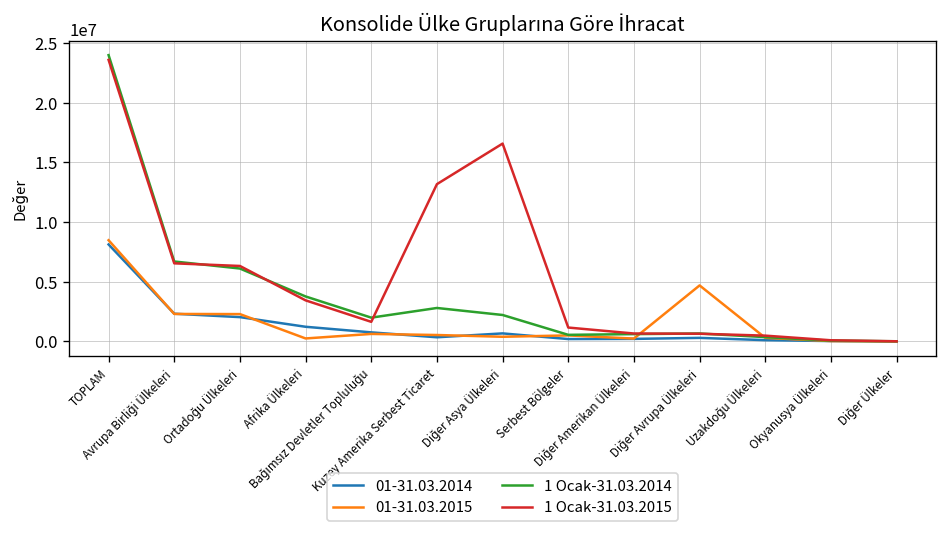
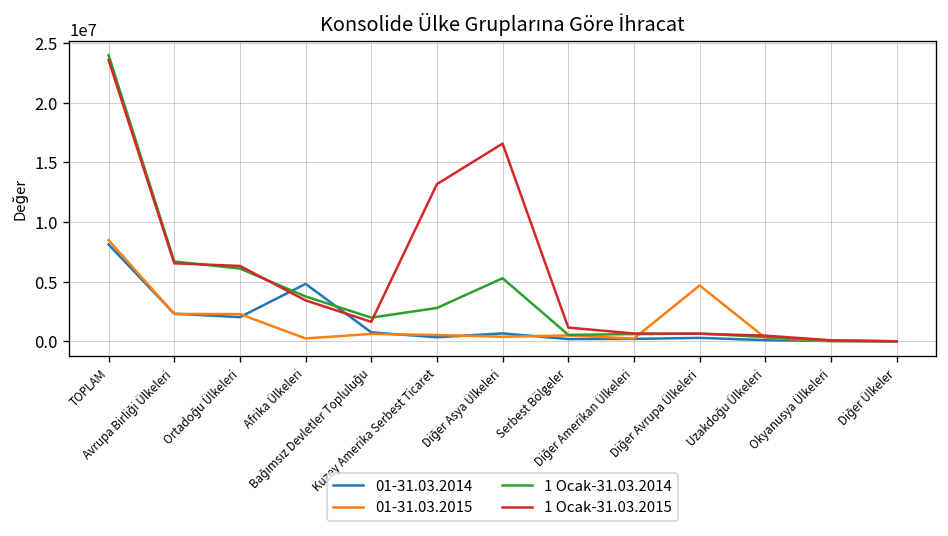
01-31.03.2014, Afrika Ülkeleri: 1000000 -> 5000000
1 Ocak-31.03.2014, Diğer Asya Ülkeleri: 2000000 -> 5000000
